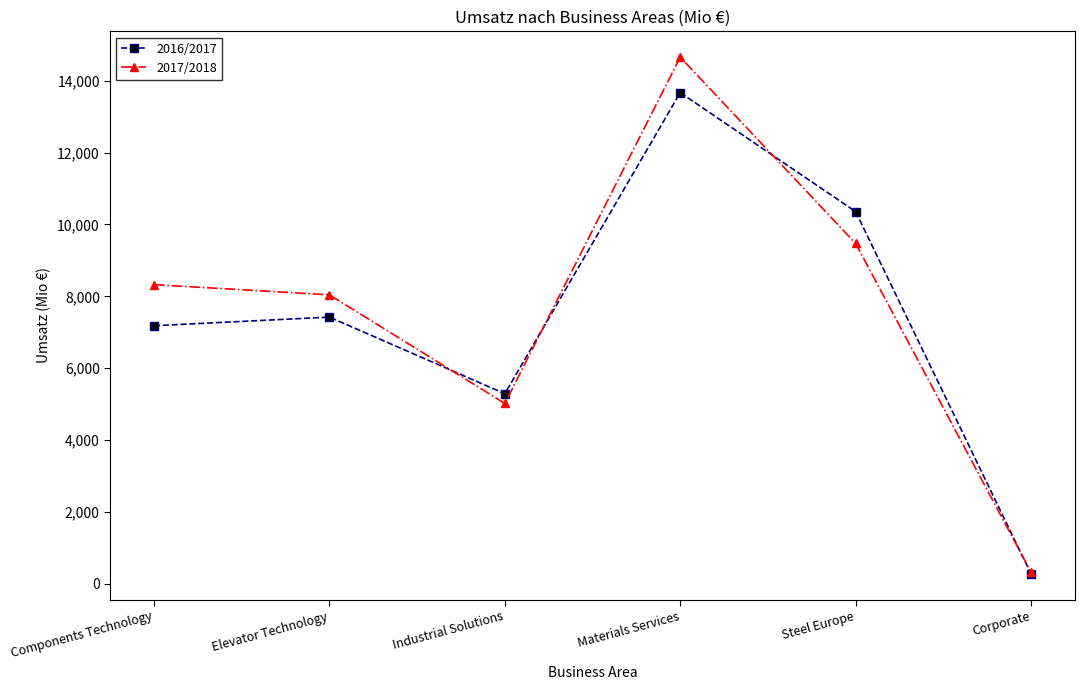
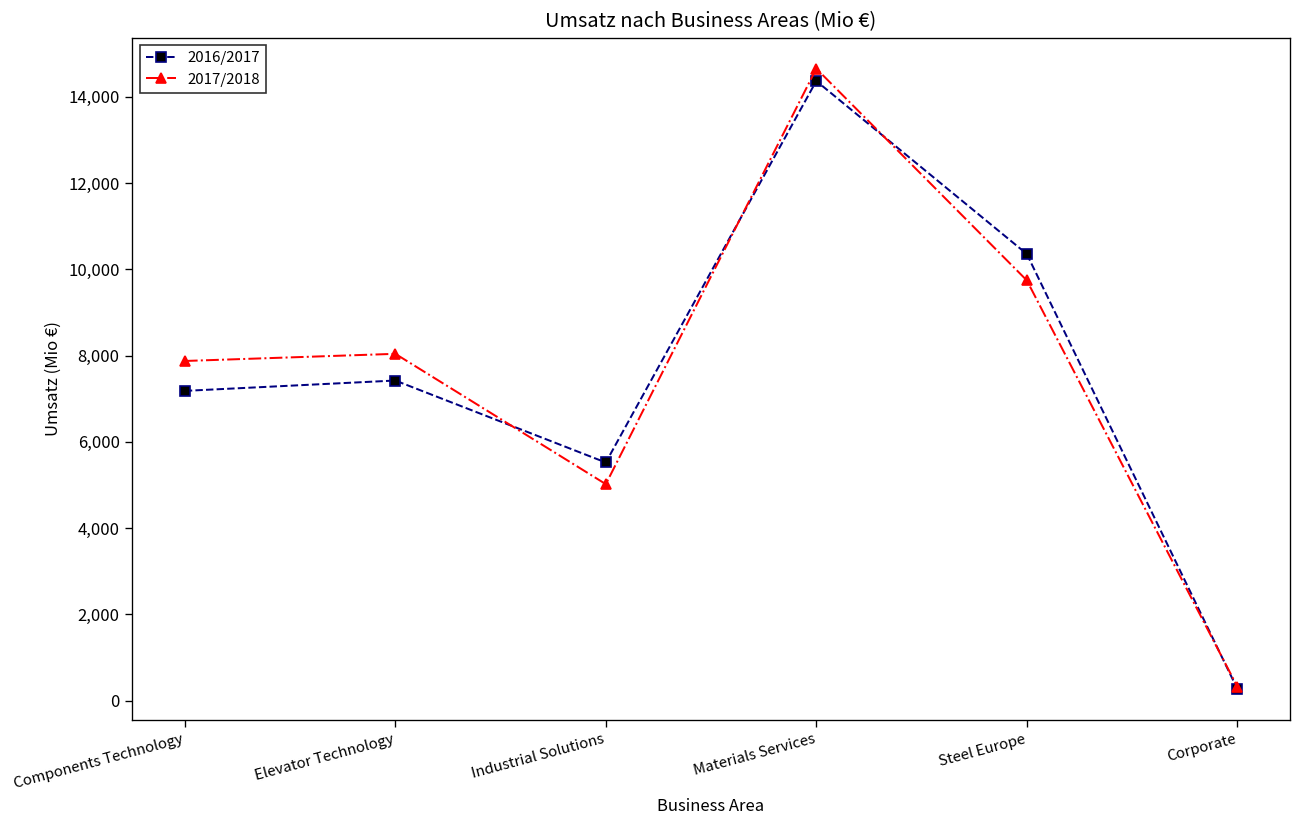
2017/2018, Components Technology: 8,300 -> 7,900
2016/2017, Industrial Solutions: 5,300 -> 5,500
2016/2017, Materials Services: 13,700 -> 14,400
2017/2018, Steel Europe: 9,500 -> 9,700
